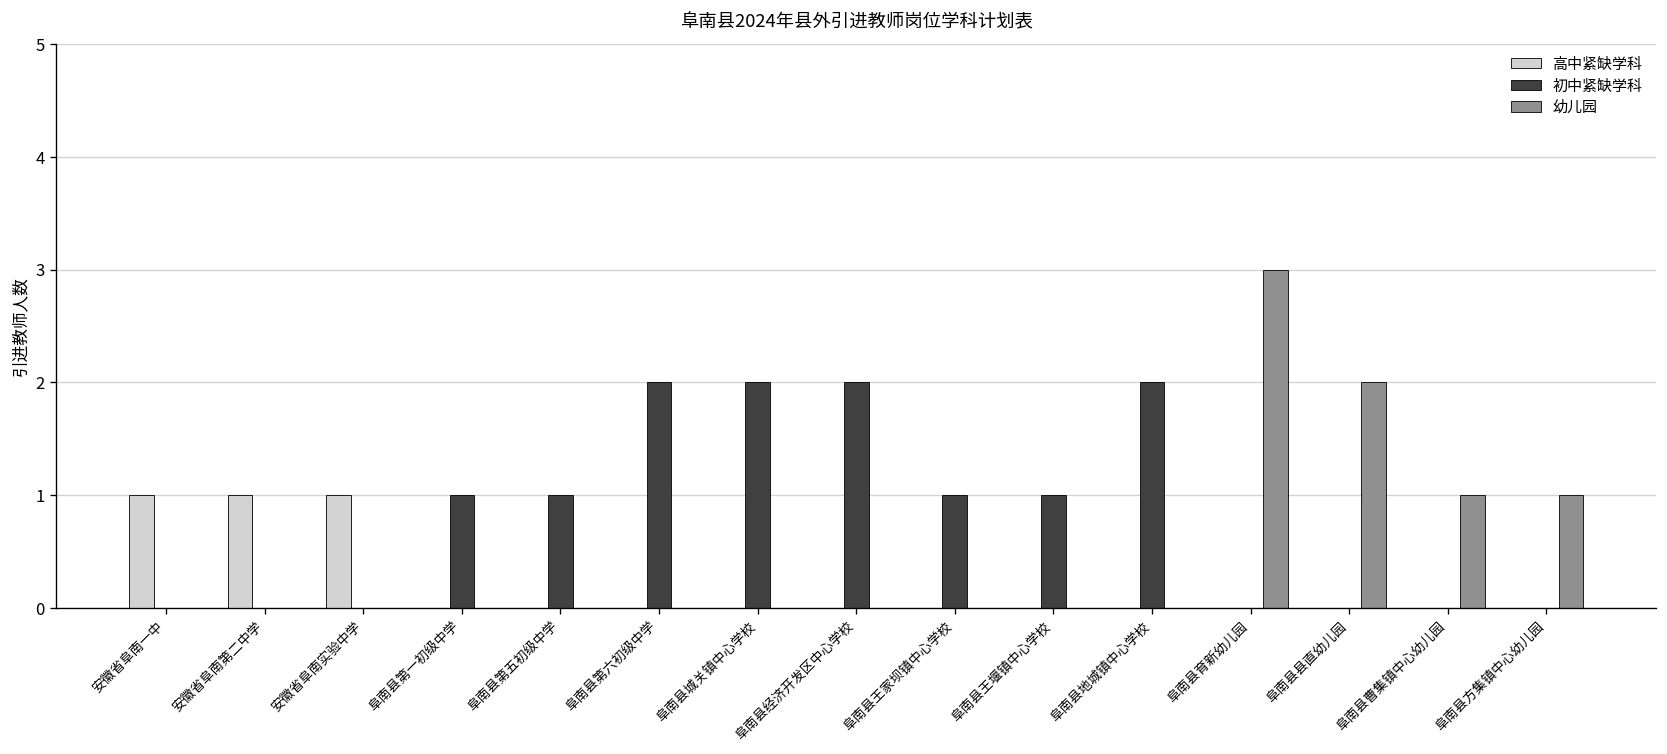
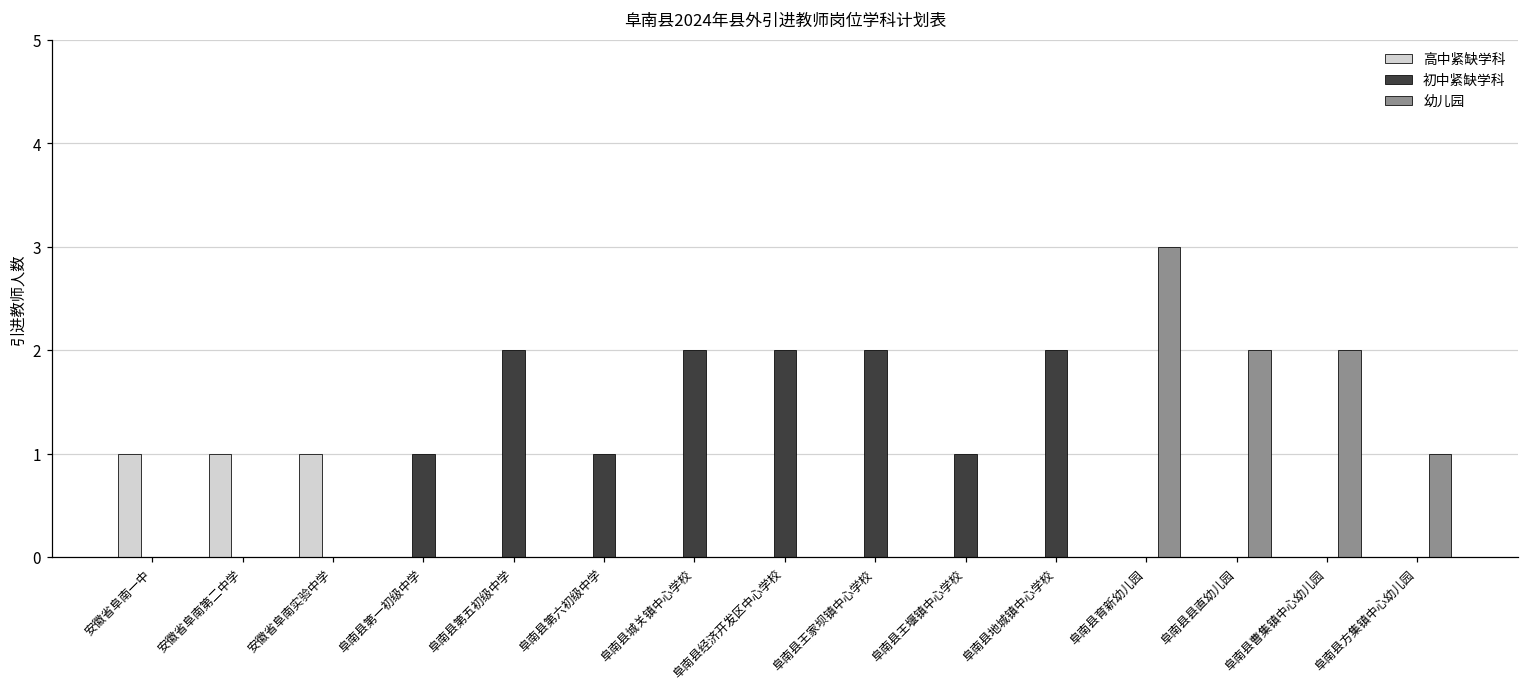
初中紧缺学科, 阜南县第五初级中学: 1 -> 2
初中紧缺学科, 阜南县第六初级中学: 2 -> 1
初中紧缺学科, 阜南县王家坝镇中心学校: 1 -> 2
幼儿园, 阜南县曹集镇中心幼儿园: 1 -> 2
